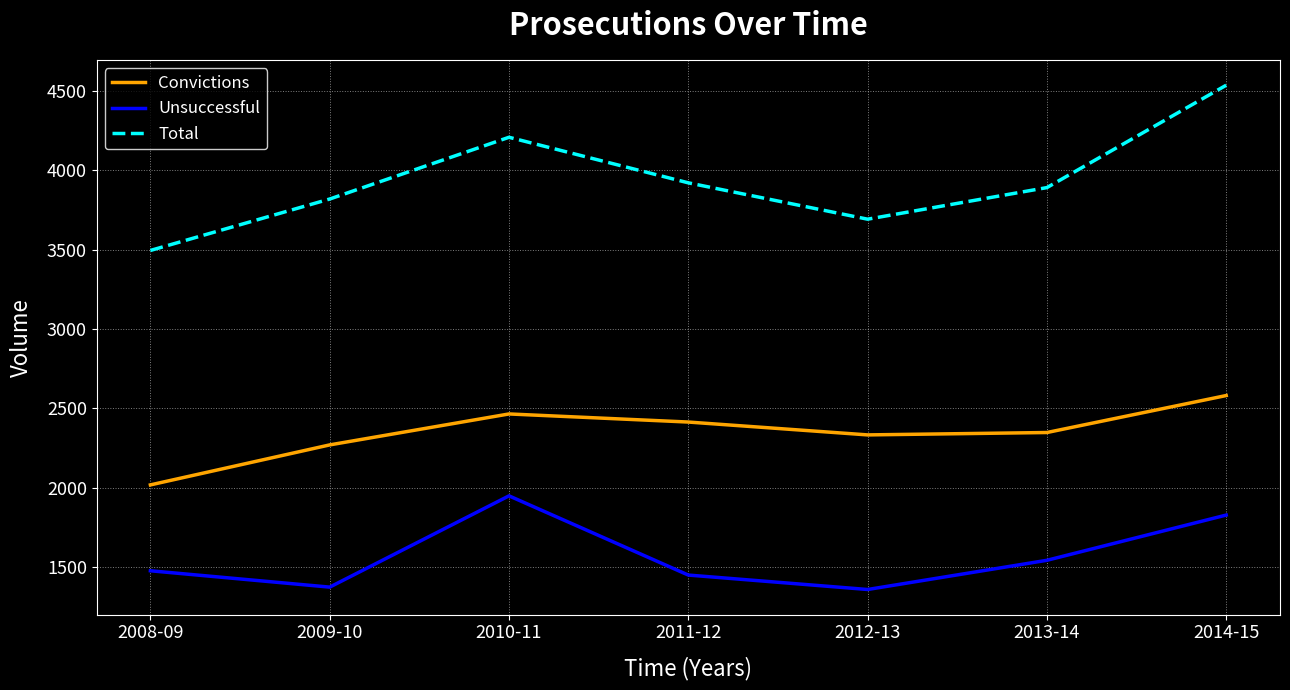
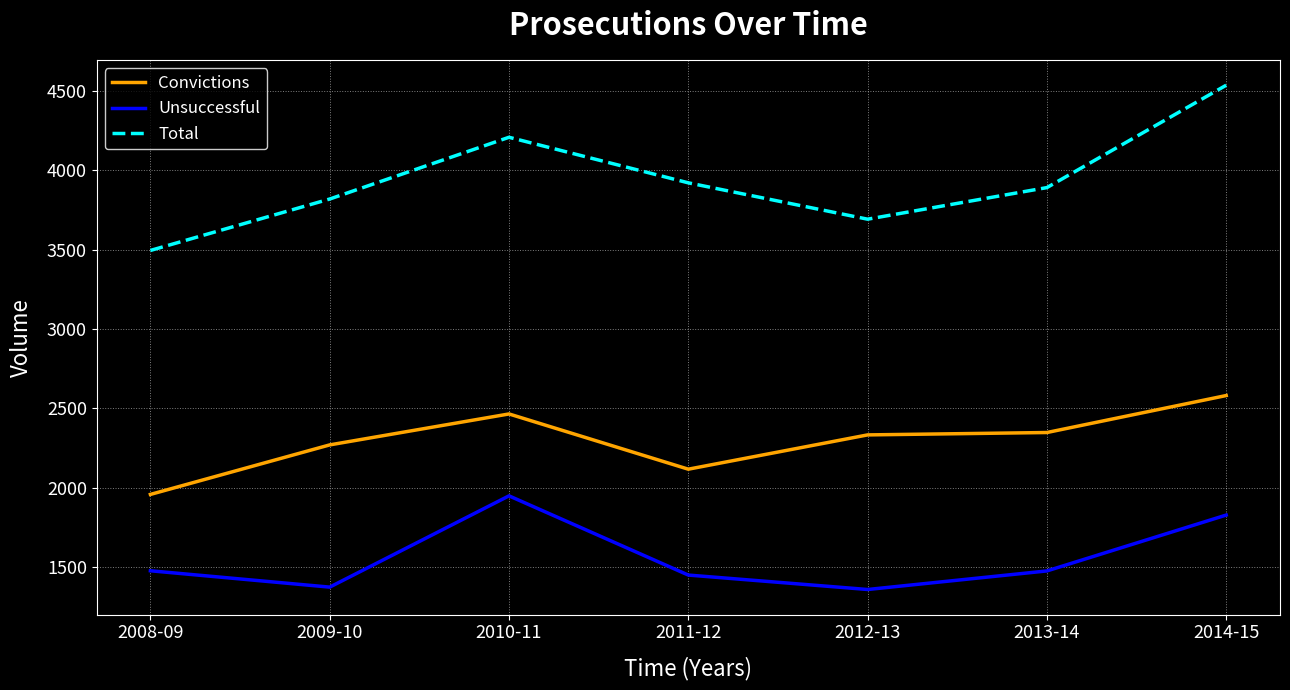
Convictions, 2008-09: 2020 -> 1960
Convictions, 2011-12: 2410 -> 2120
Unsuccessful, 2013-14: 1540 -> 1480
